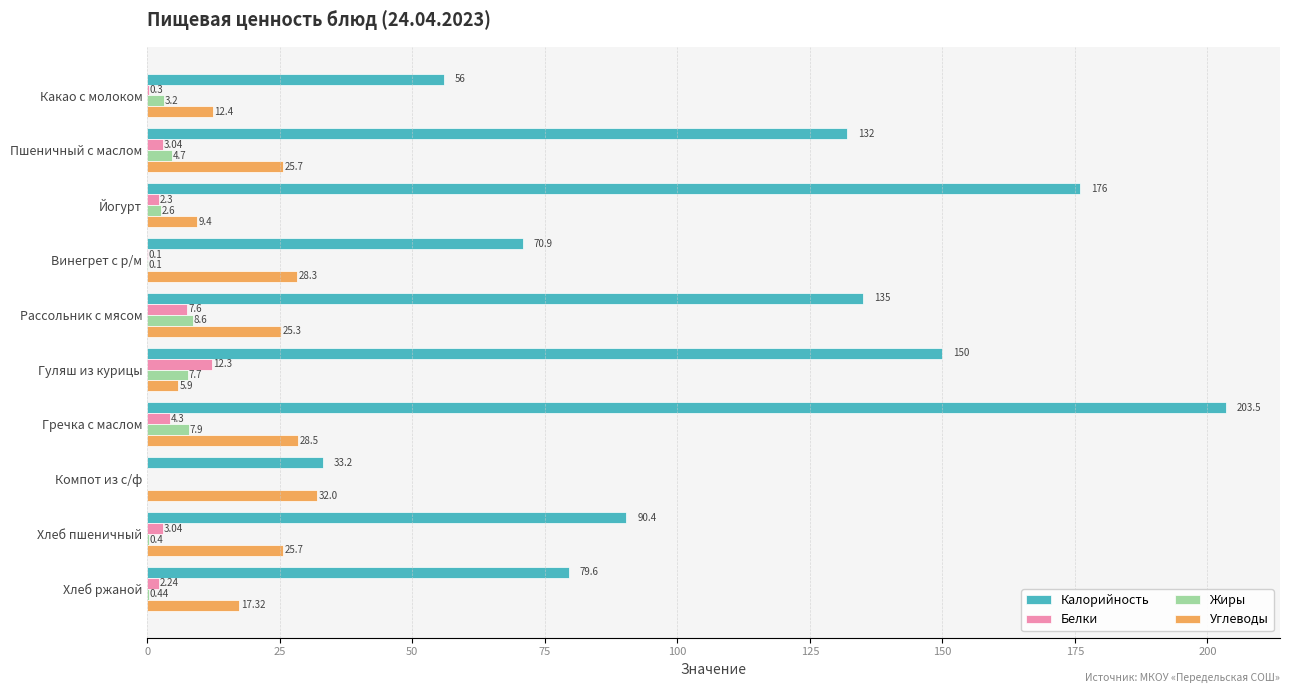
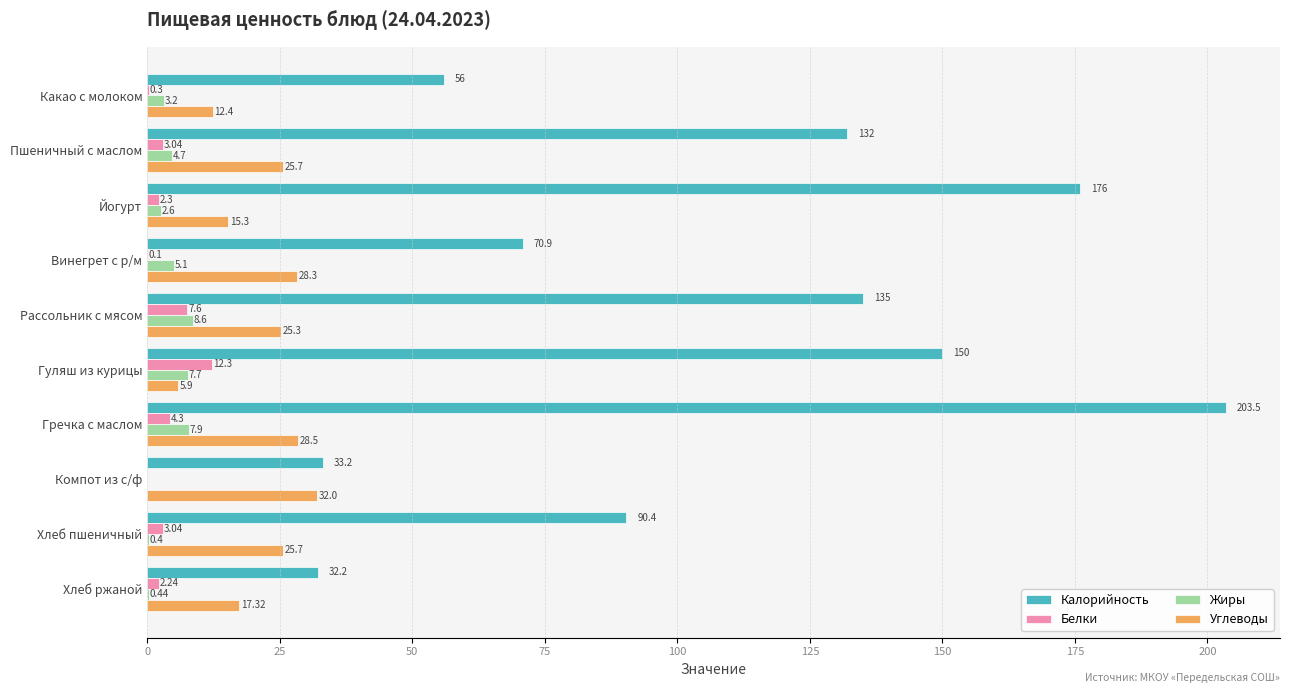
Углеводы, Йогурт: 9.4 -> 15.3
Жиры, Винегрет с р/м: 0.1 -> 5.1
Калорийность, Хлеб ржаной: 79.6 -> 32.2
